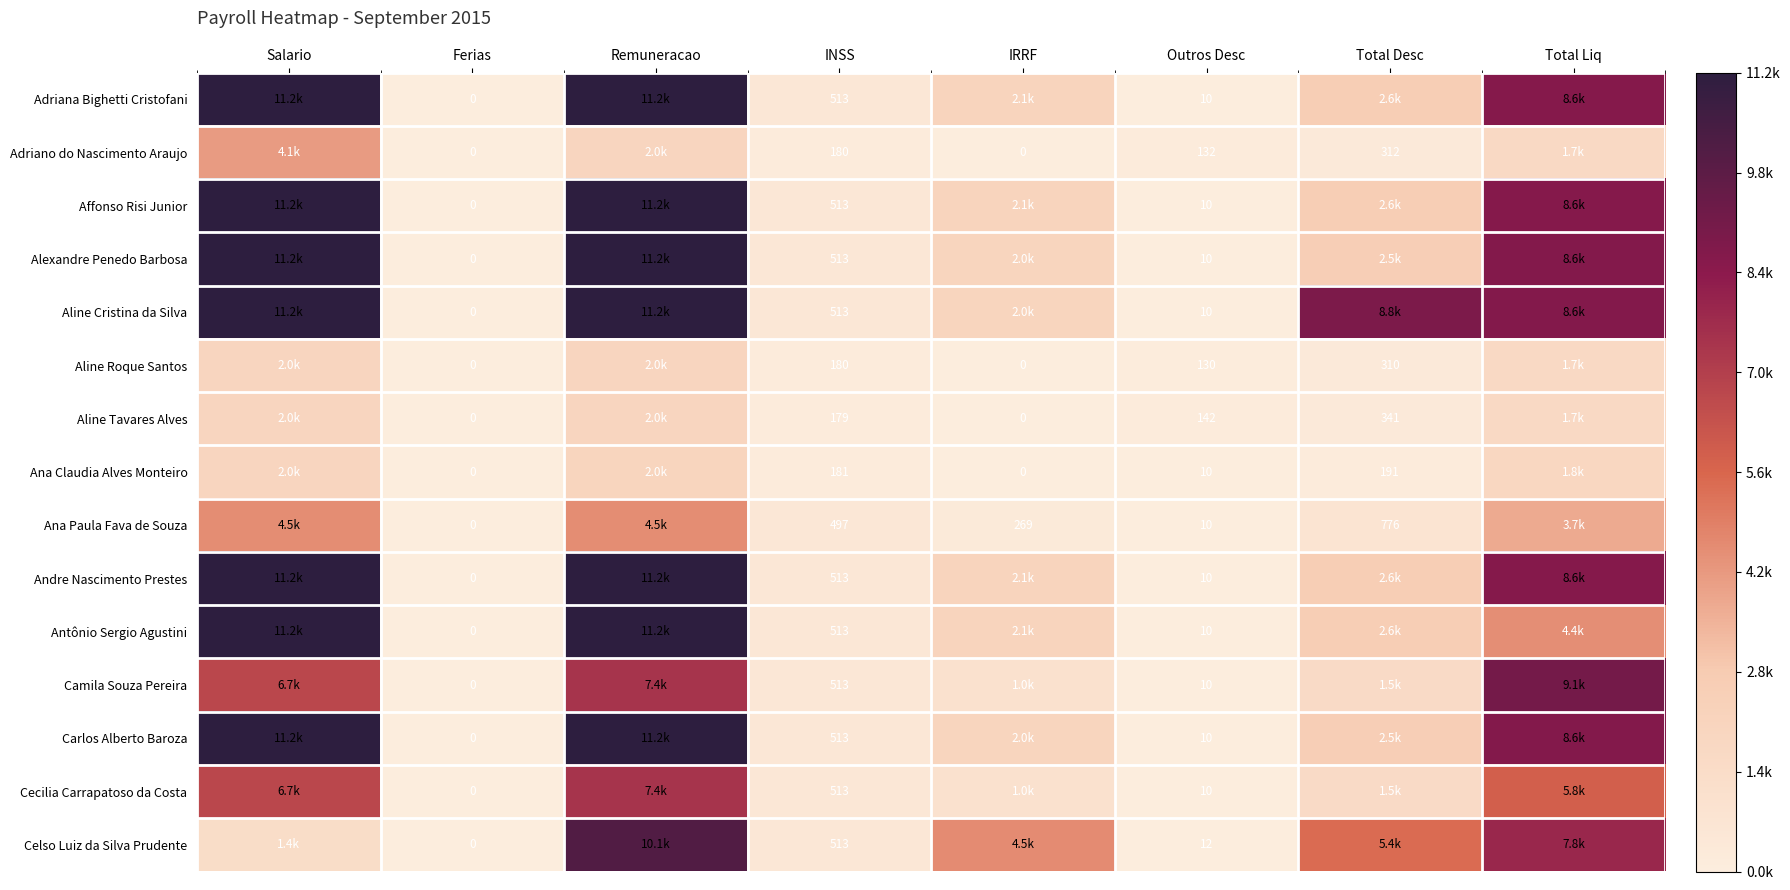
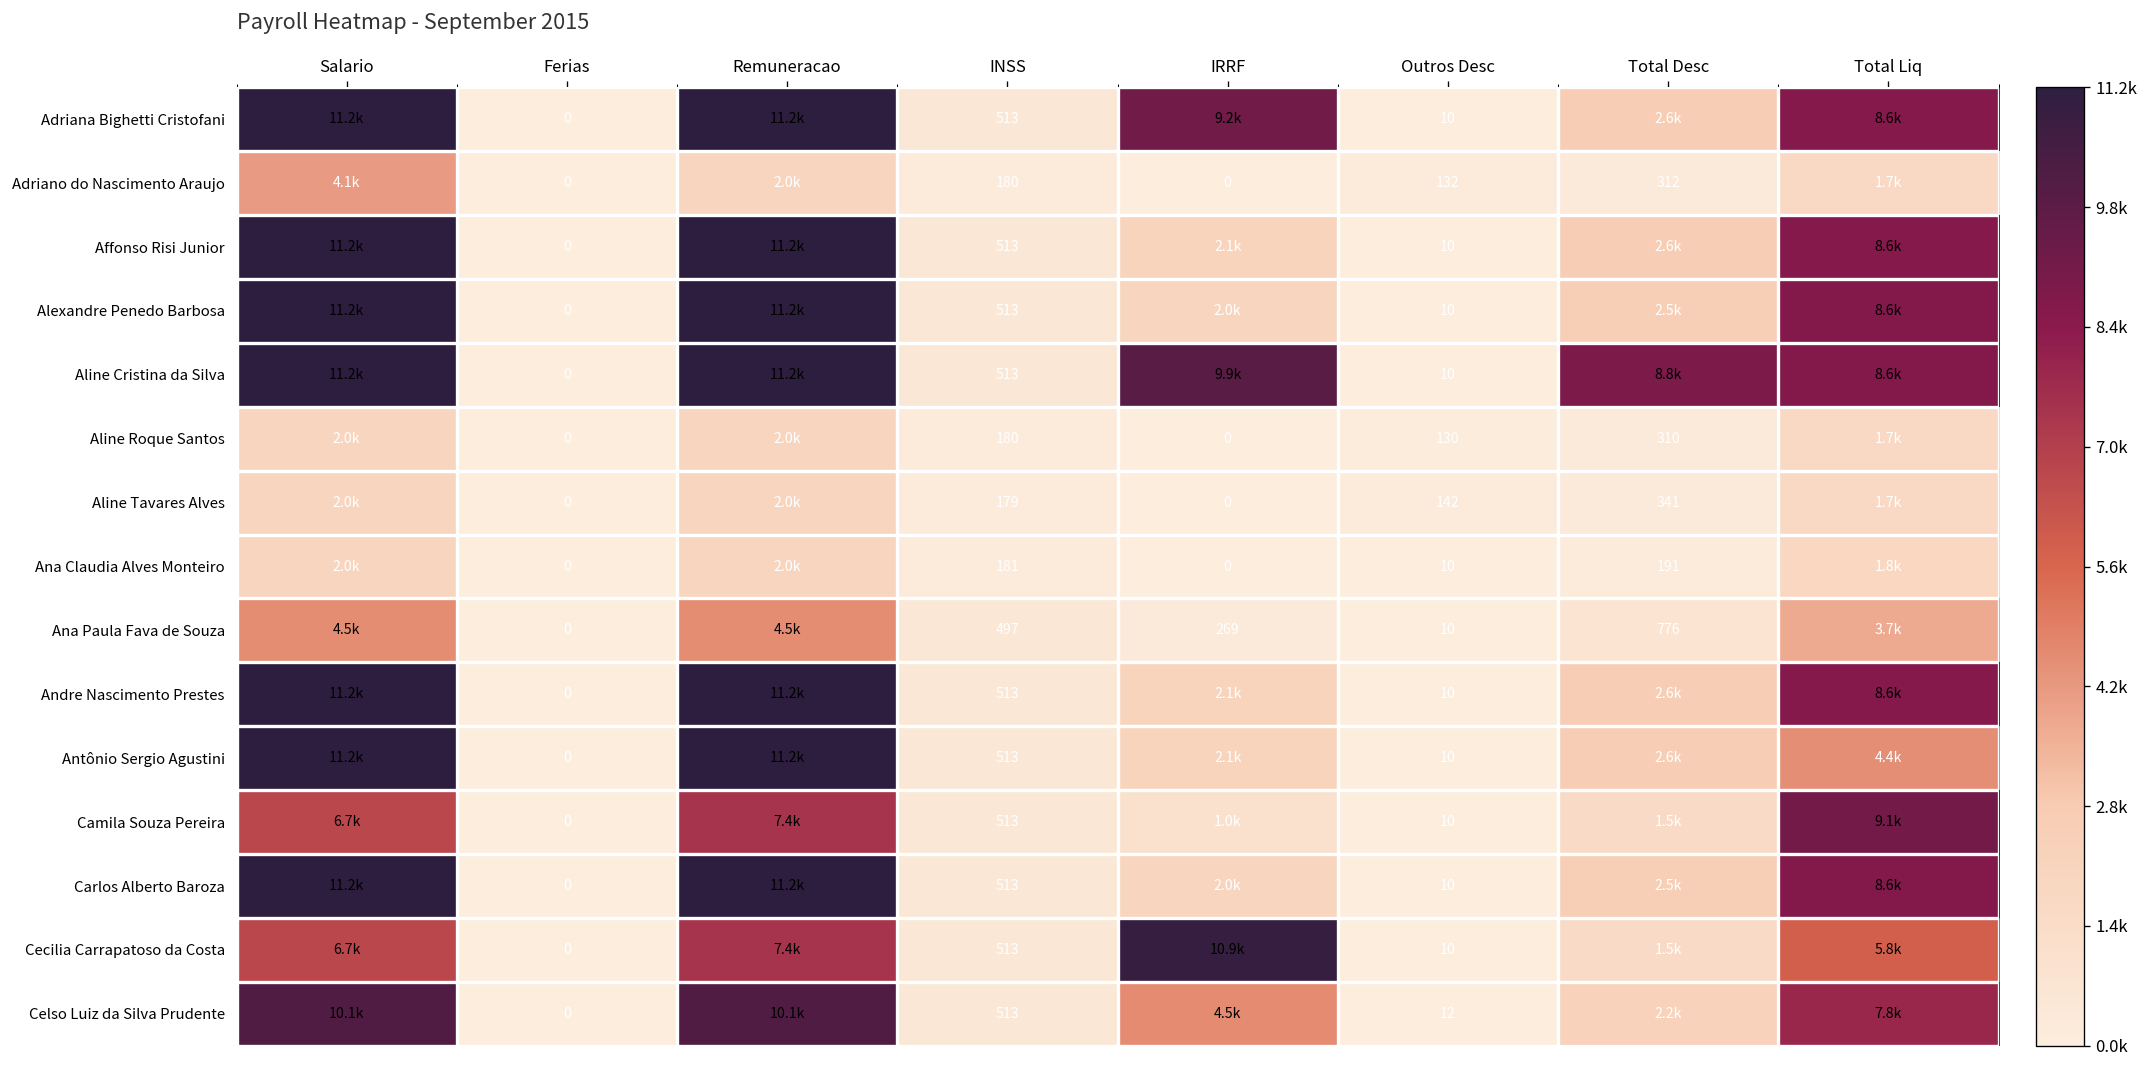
Adriana Bighetti Cristofani, IRRF: 2.1k -> 9.2k
Aline Cristina da Silva, IRRF: 2.0k -> 9.9k
Cecilia Carrapatoso da Costa, IRRF: 1.0k -> 10.9k
Celso Luiz da Silva Prudente, Salario: 1.4k -> 10.1k
Celso Luiz da Silva Prudente, Total Desc: 5.4k -> 2.2k
